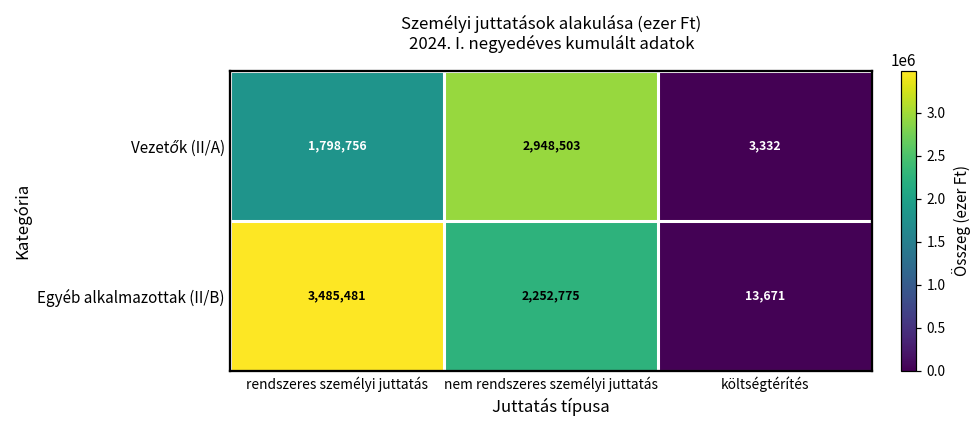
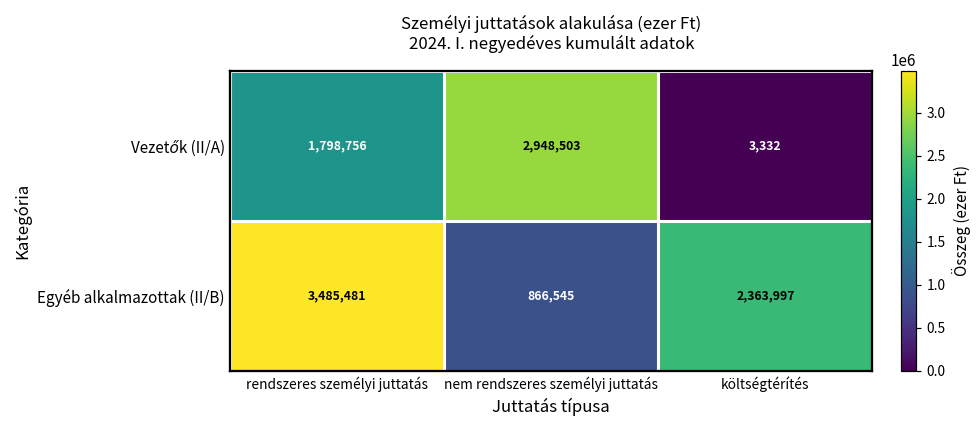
Egyéb alkalmazottak (II/B), nem rendszeres személyi juttatás: 2,252,775 -> 866,545
Egyéb alkalmazottak (II/B), költségtérítés: 13,671 -> 2,363,997
